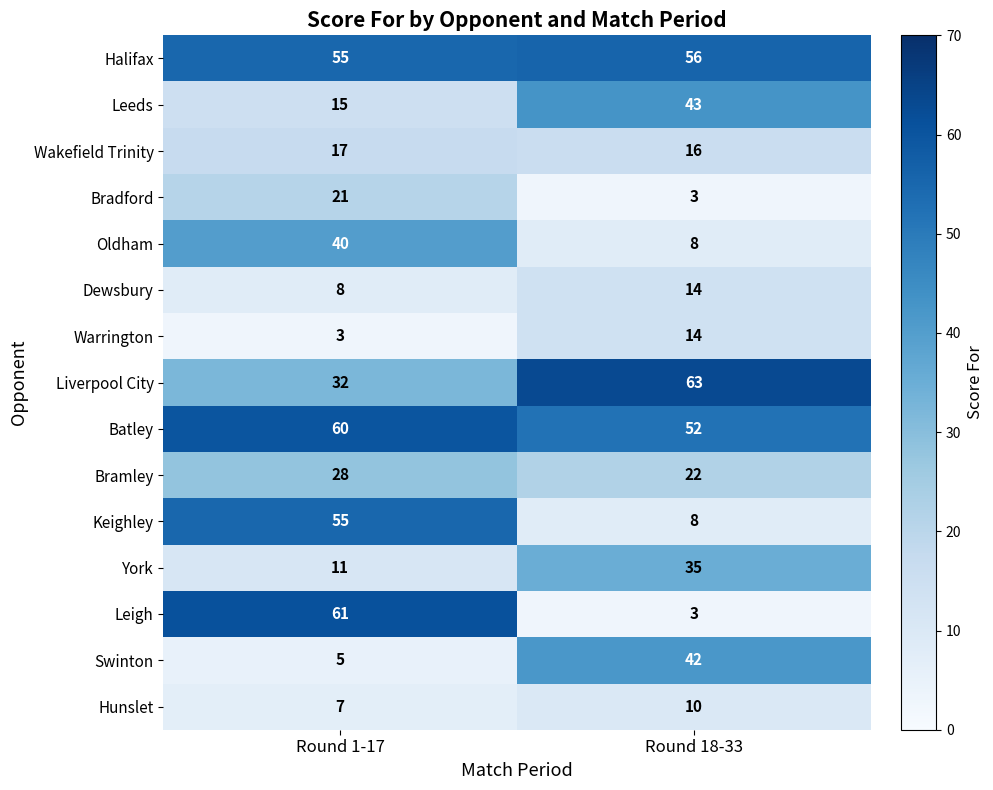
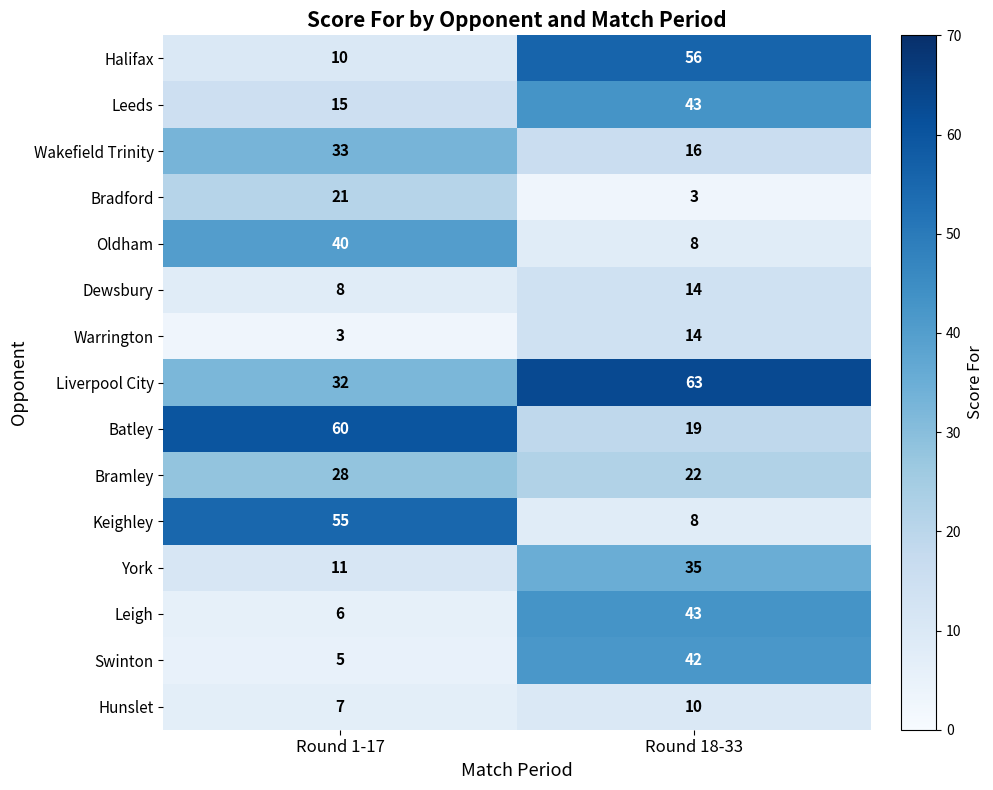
Halifax, Round 1-17: 55 -> 10
Wakefield Trinity, Round 1-17: 17 -> 33
Batley, Round 18-33: 52 -> 19
Leigh, Round 1-17: 61 -> 6
Leigh, Round 18-33: 3 -> 43
